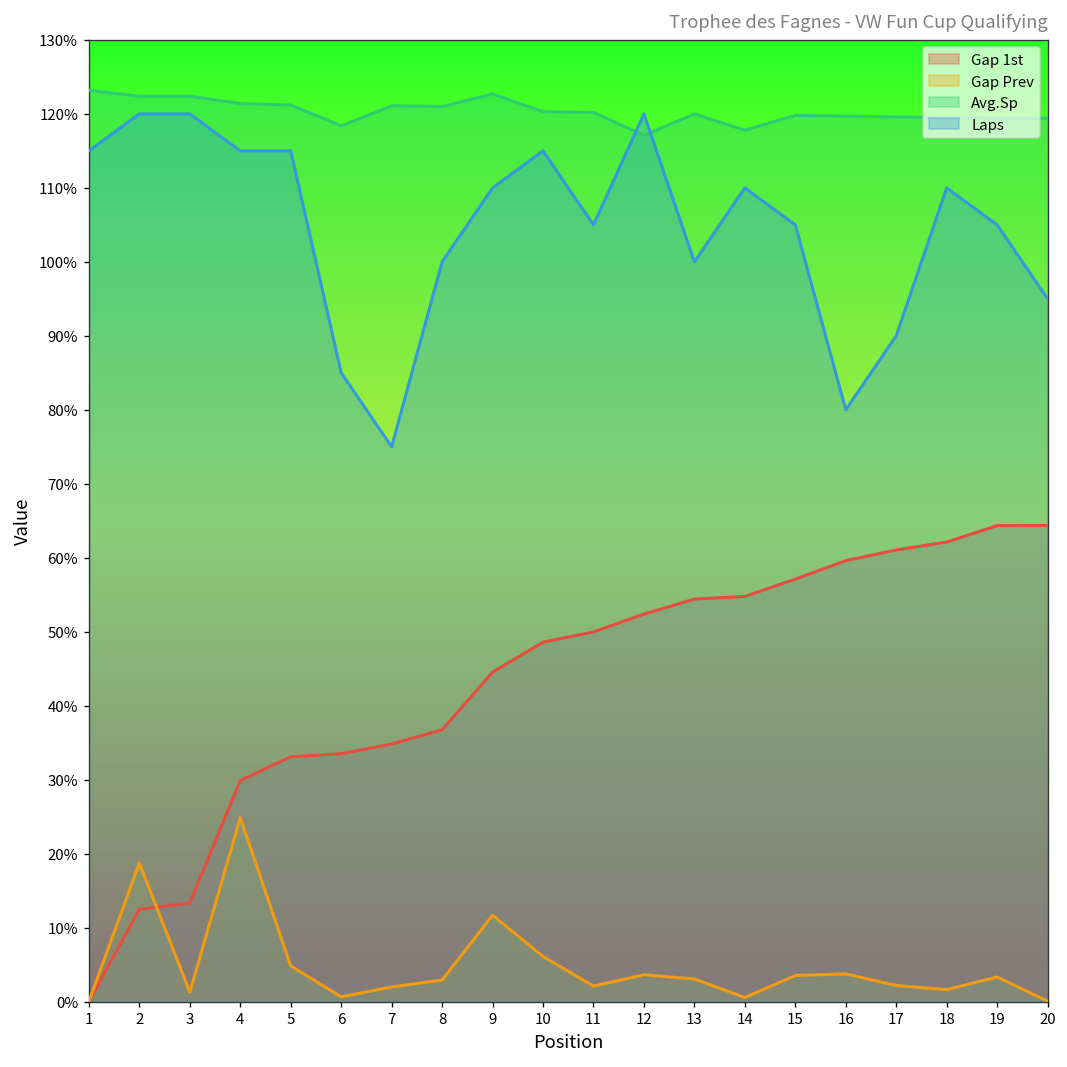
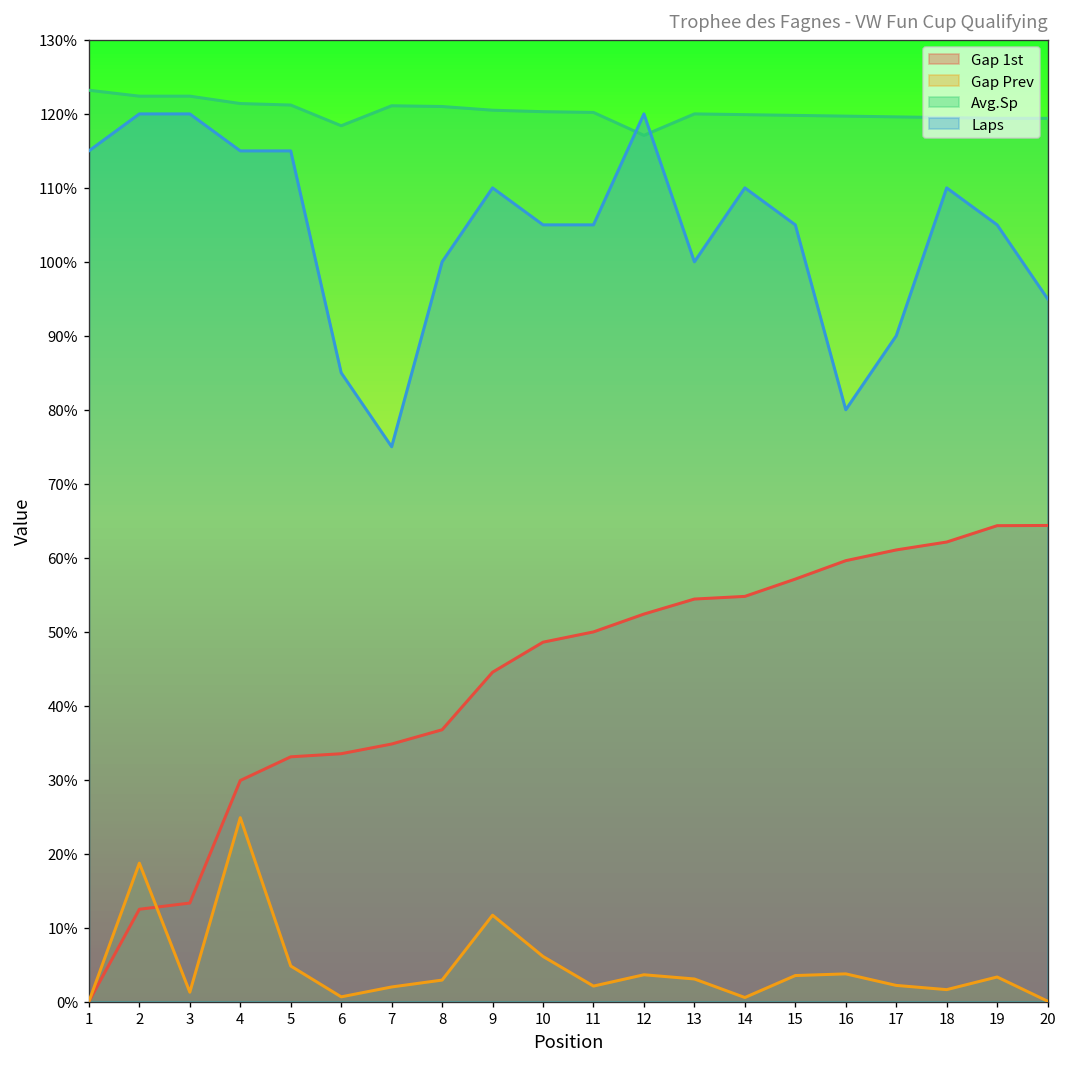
Avg.Sp, 9: 123% -> 121%
Laps, 10: 115% -> 105%
Avg.Sp, 14: 118% -> 120%
